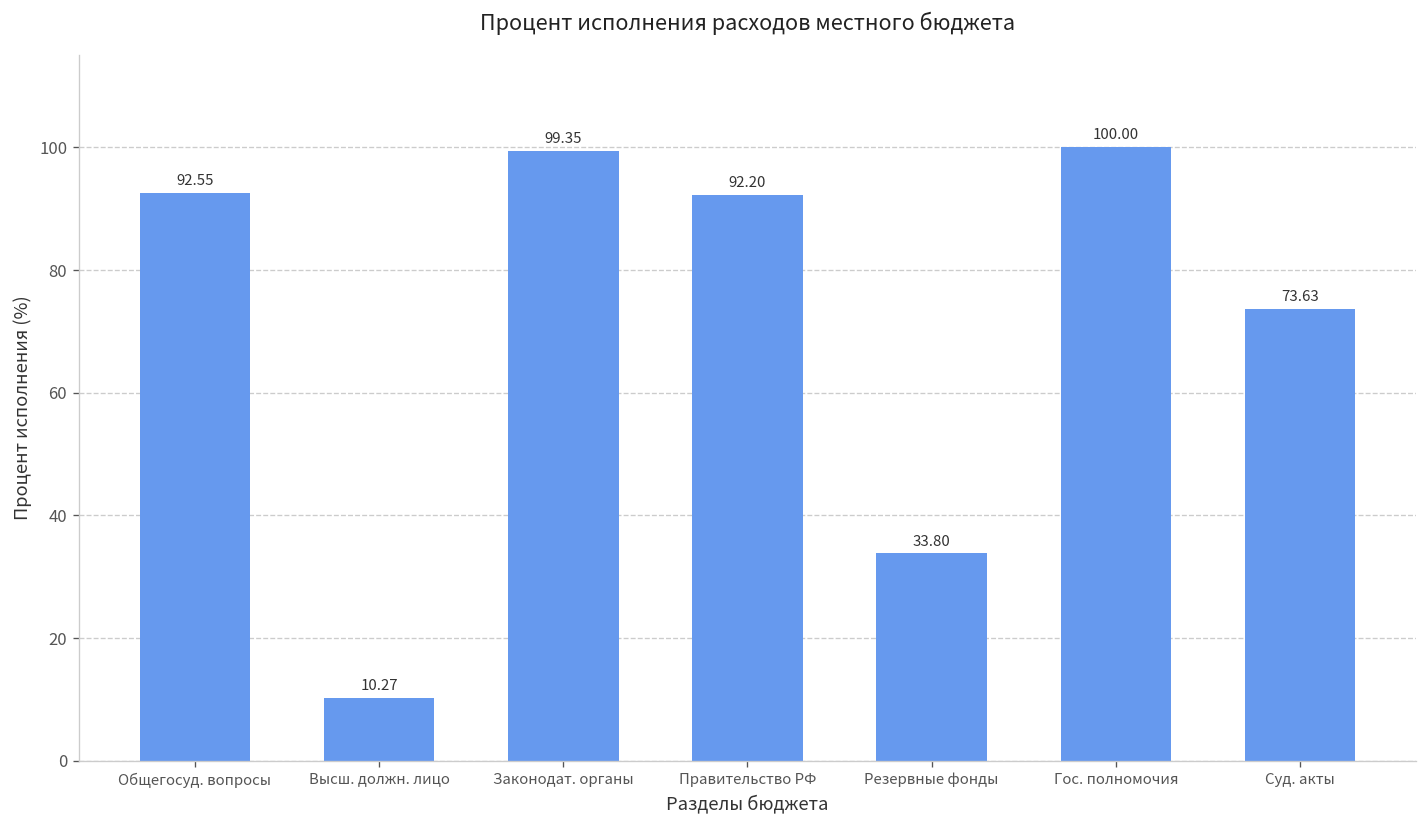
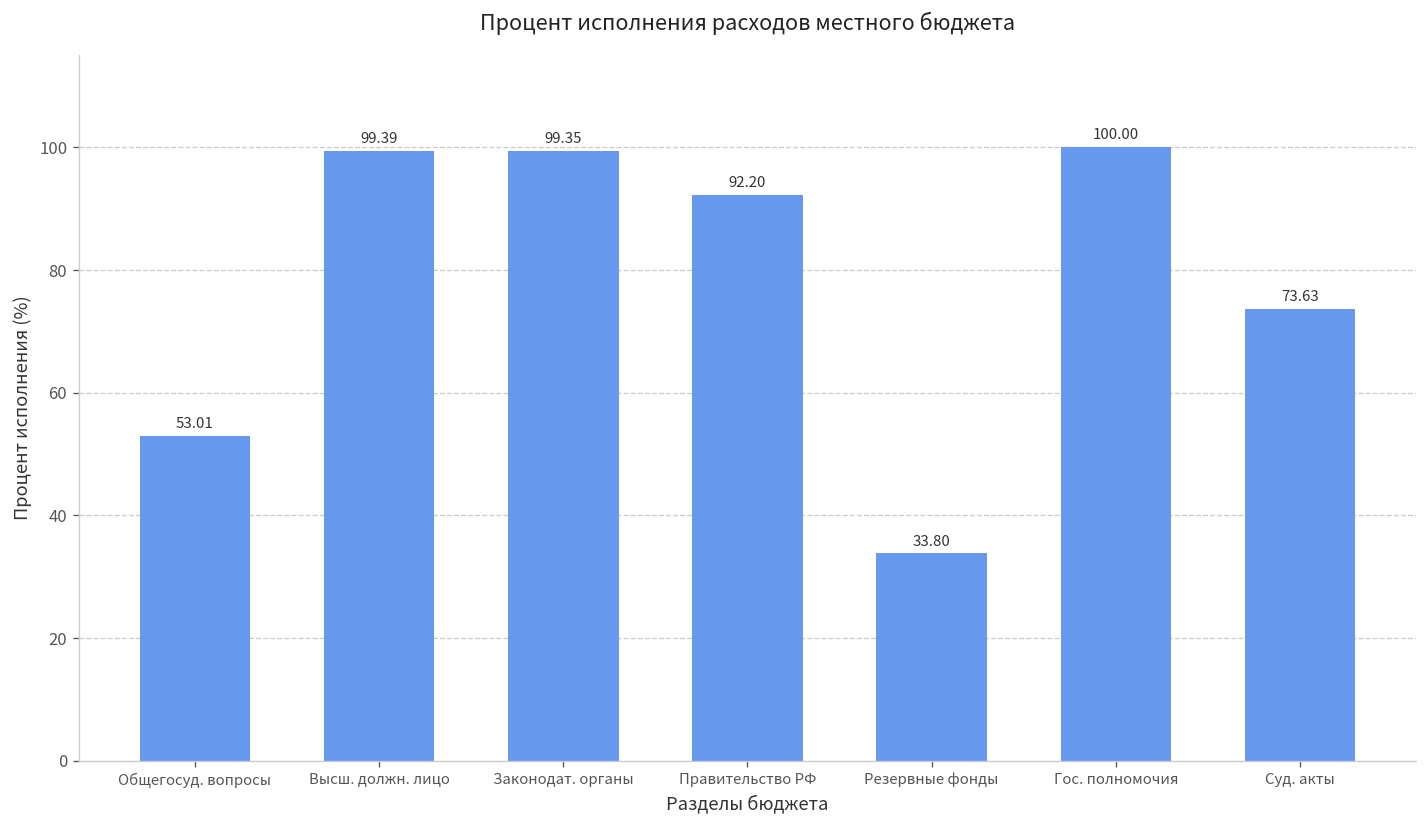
Общегосуд. вопросы: 92.55 -> 53.01
Высш. должн. лицо: 10.27 -> 99.39
